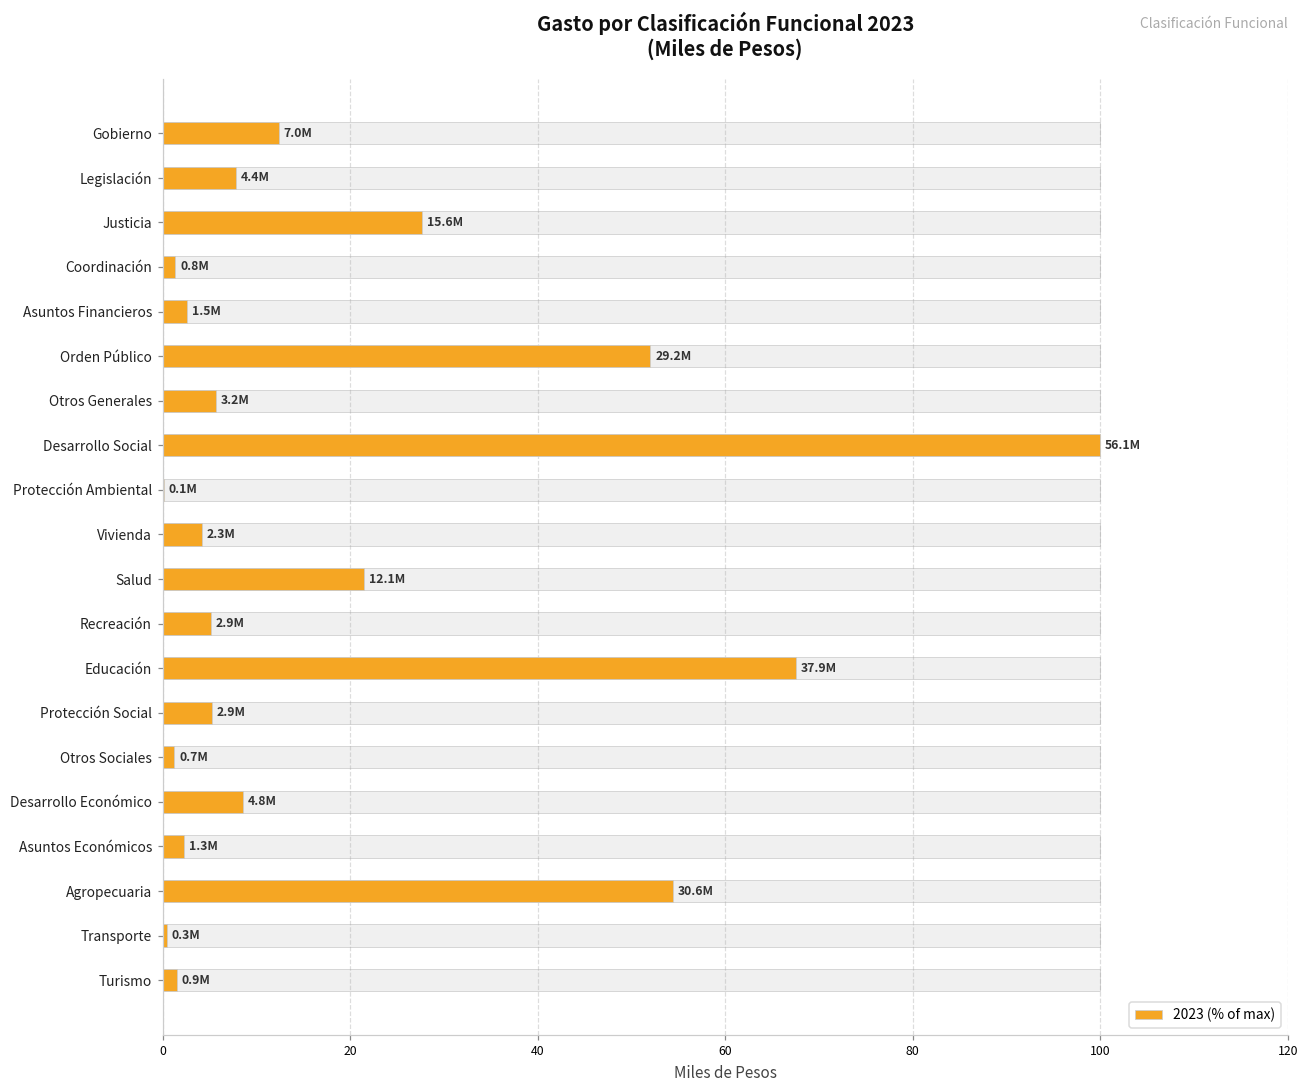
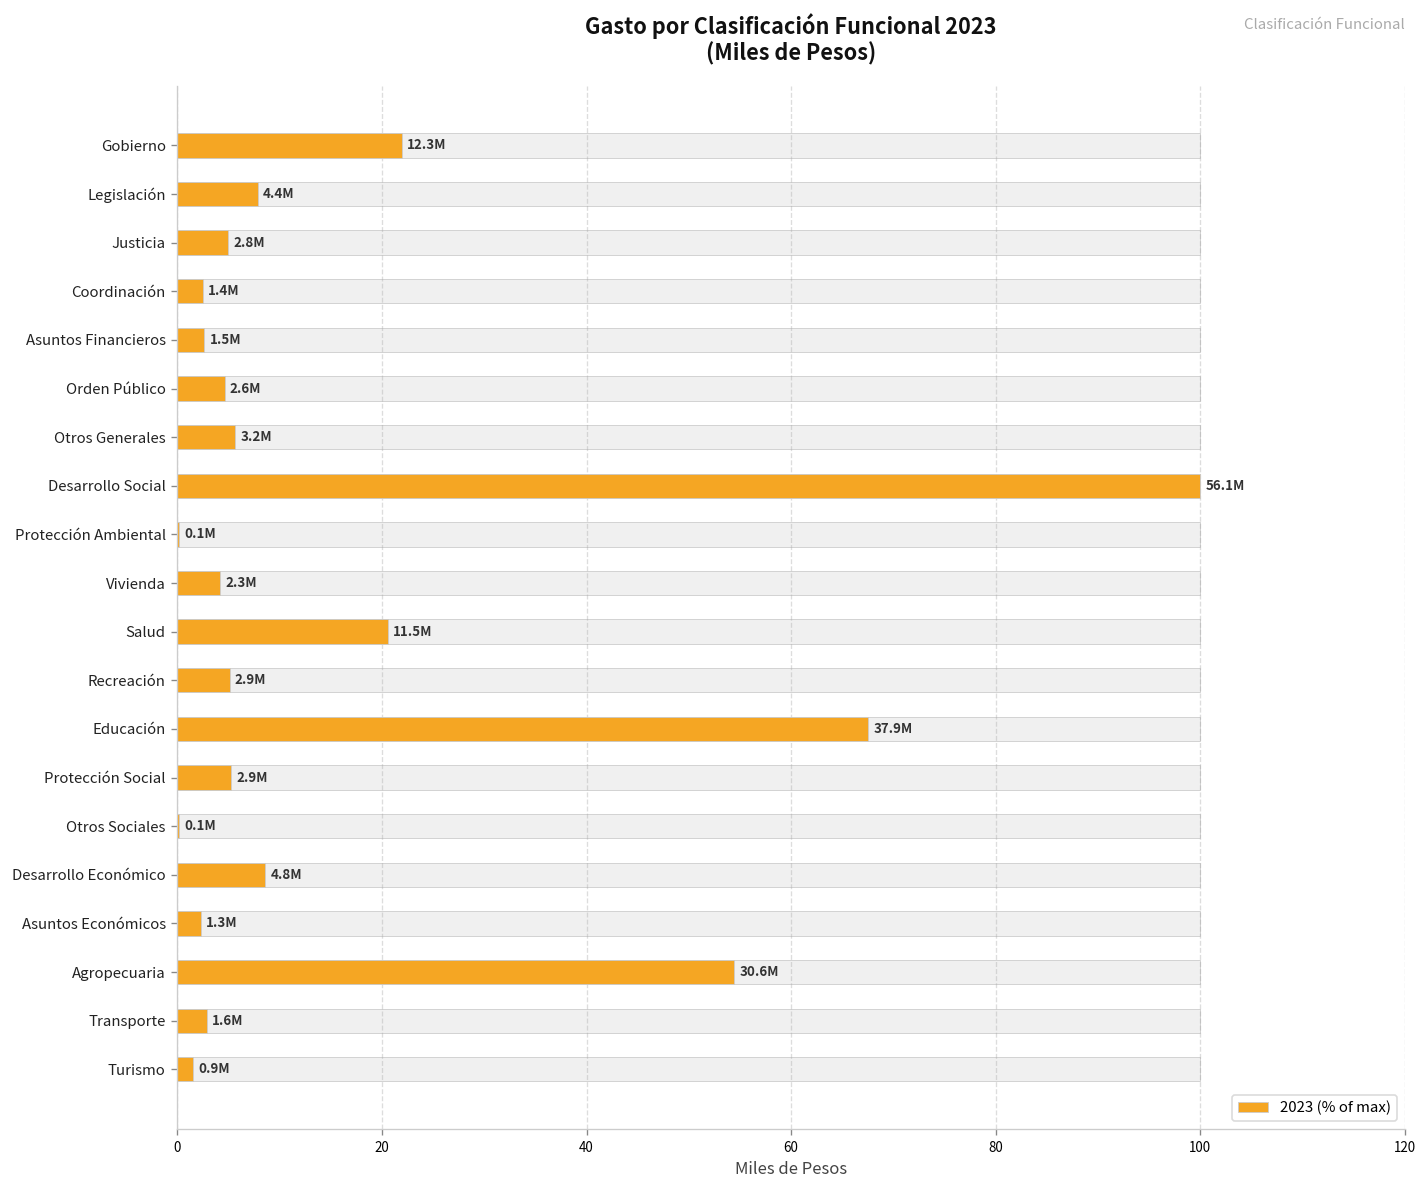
2023 (% of max), Gobierno: 7.0M -> 12.3M
2023 (% of max), Justicia: 15.6M -> 2.8M
2023 (% of max), Coordinación: 0.8M -> 1.4M
2023 (% of max), Orden Público: 29.2M -> 2.6M
2023 (% of max), Salud: 12.1M -> 11.5M
2023 (% of max), Otros Sociales: 0.7M -> 0.1M
2023 (% of max), Transporte: 0.3M -> 1.6M
